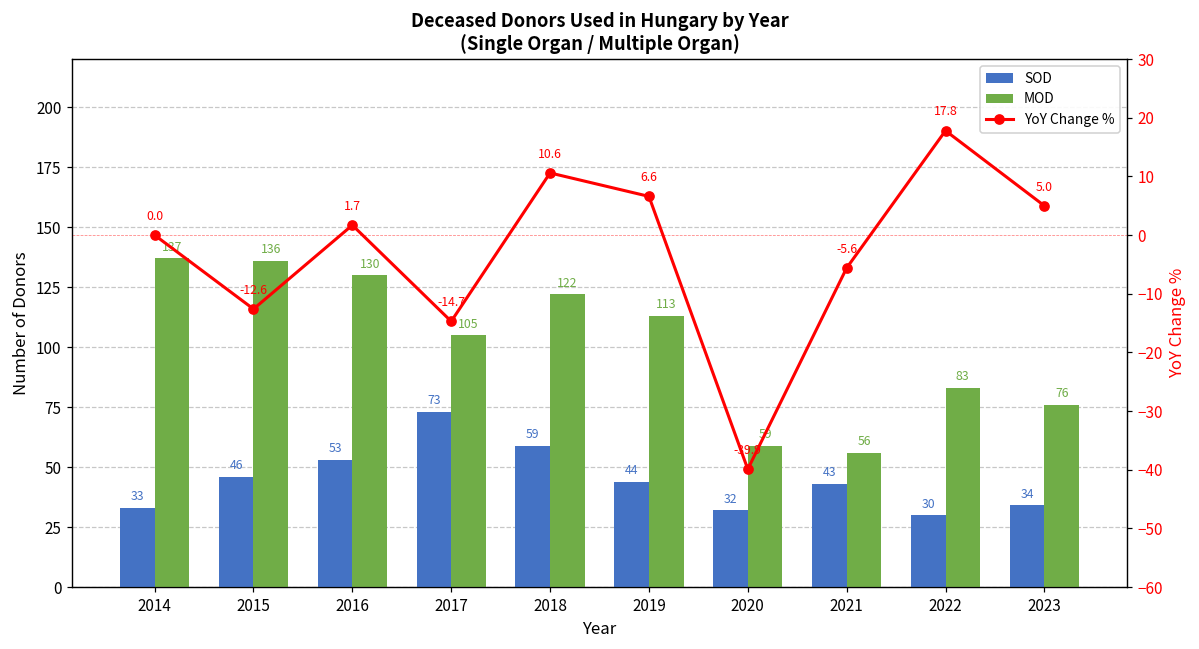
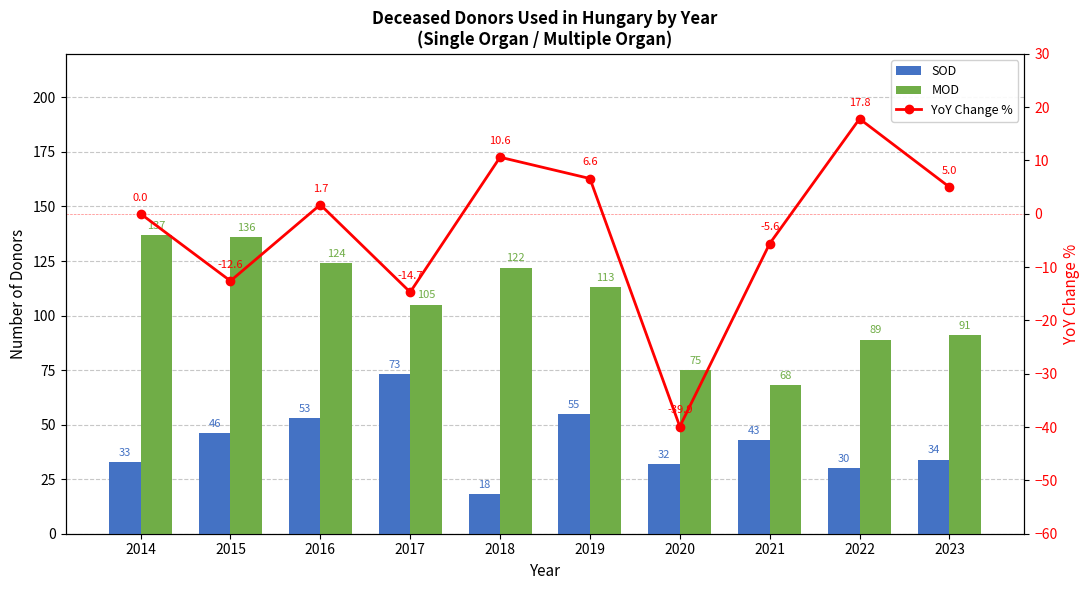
MOD, 2016: 130 -> 124
SOD, 2018: 59 -> 18
SOD, 2019: 44 -> 55
MOD, 2020: 59 -> 75
MOD, 2021: 56 -> 68
MOD, 2022: 83 -> 89
MOD, 2023: 76 -> 91
